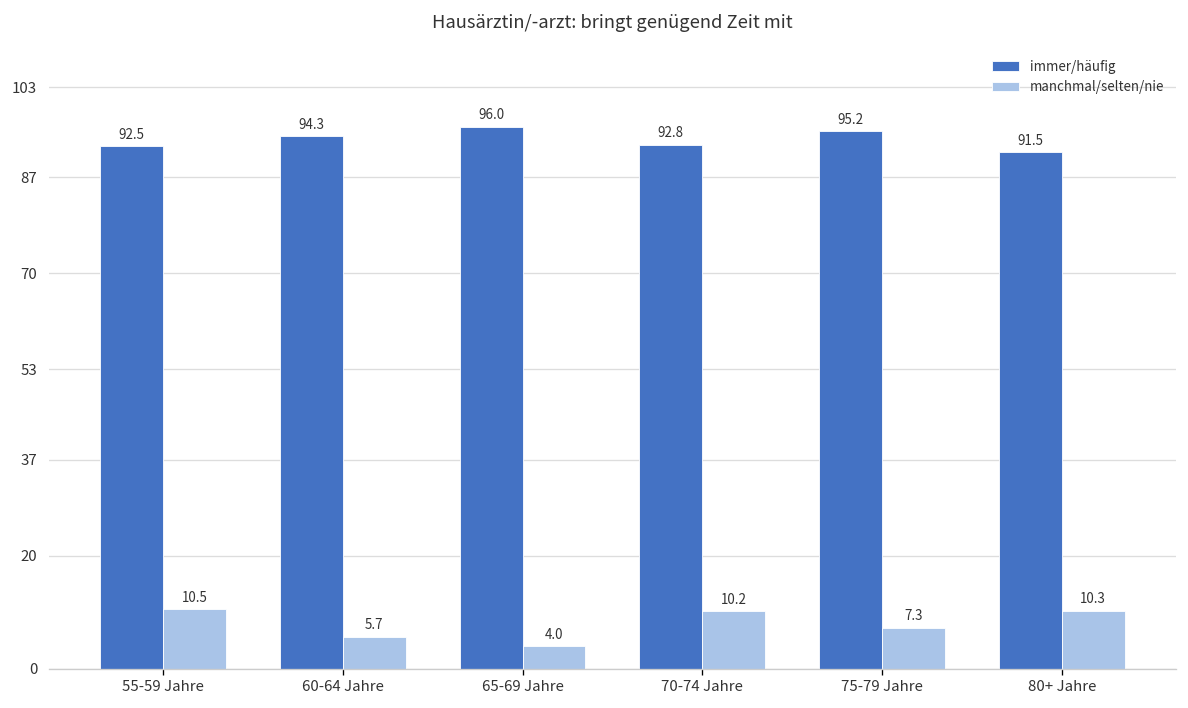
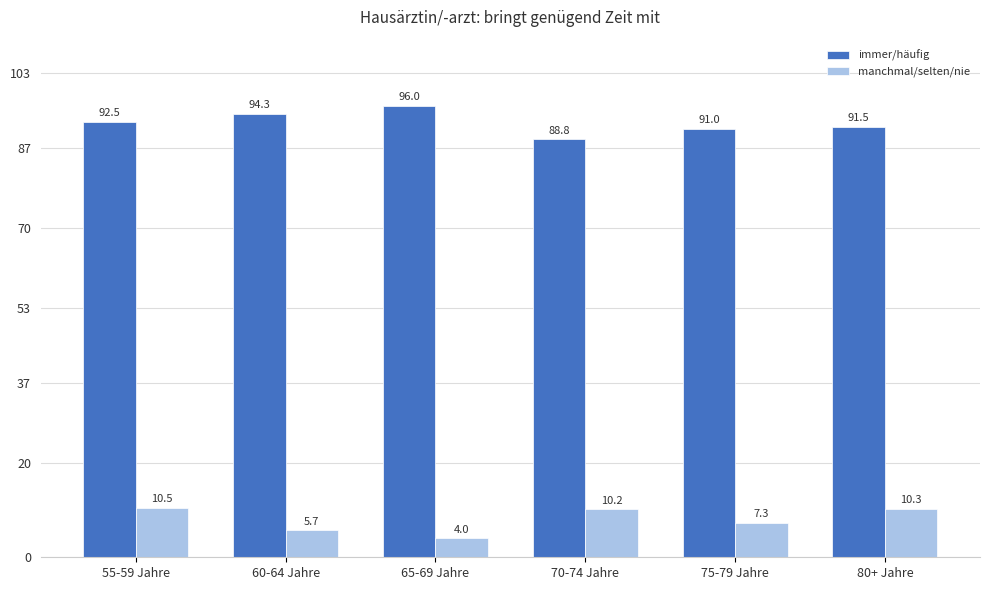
immer/häufig, 70-74 Jahre: 92.8 -> 88.8
immer/häufig, 75-79 Jahre: 95.2 -> 91.0
